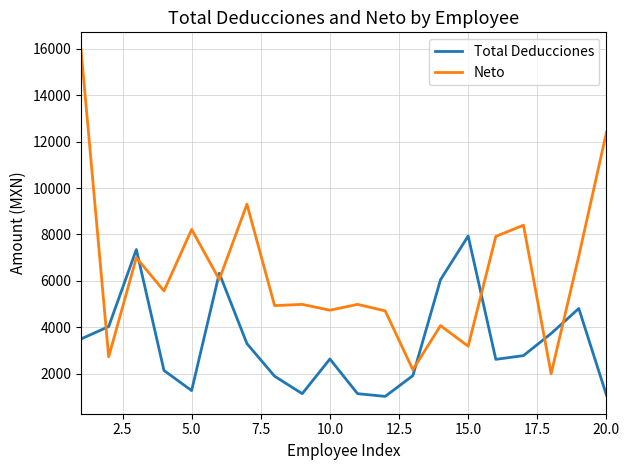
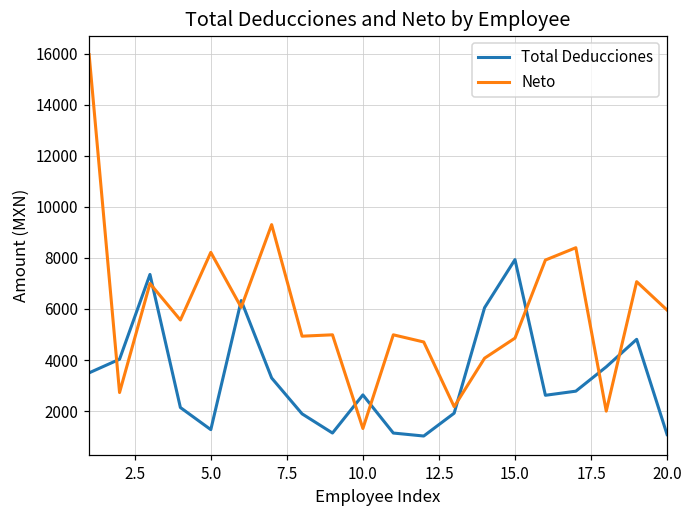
Neto, 10.0: 4700 -> 1300
Neto, 15.0: 3200 -> 4900
Neto, 20.0: 12400 -> 6000
